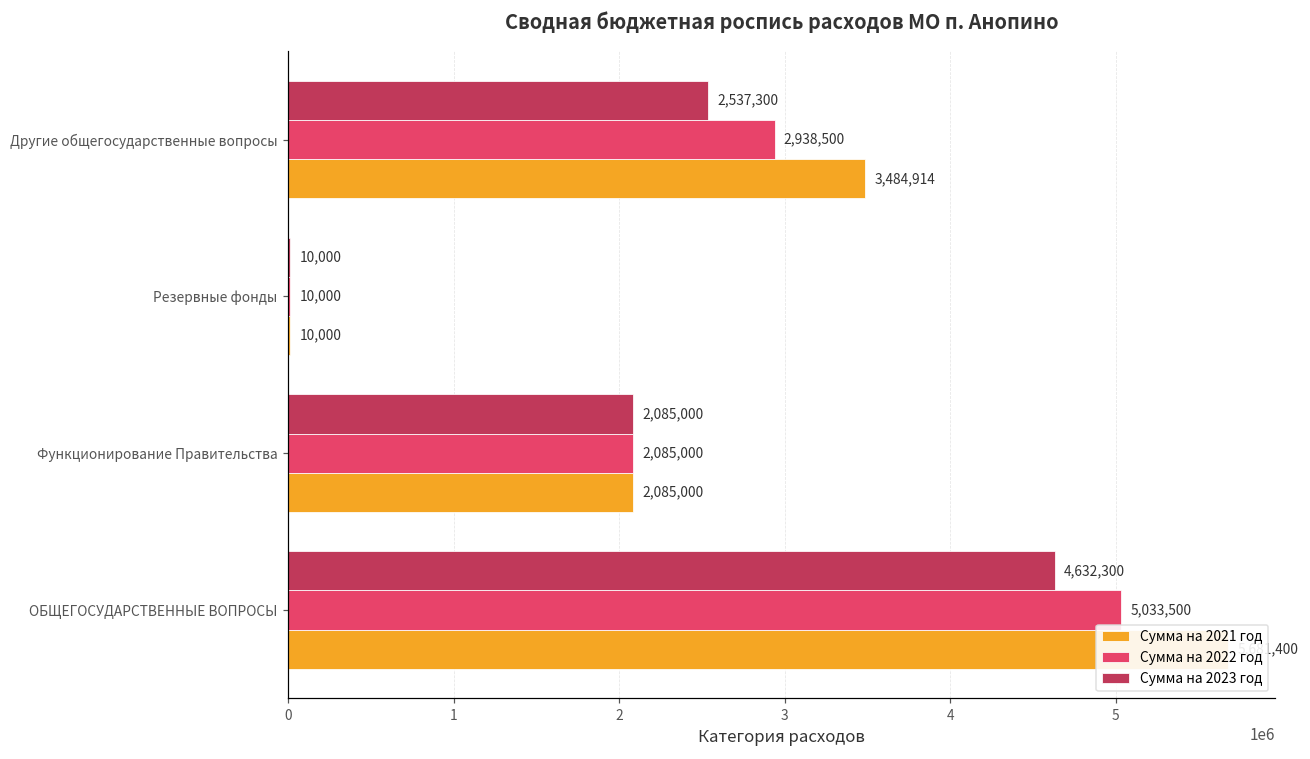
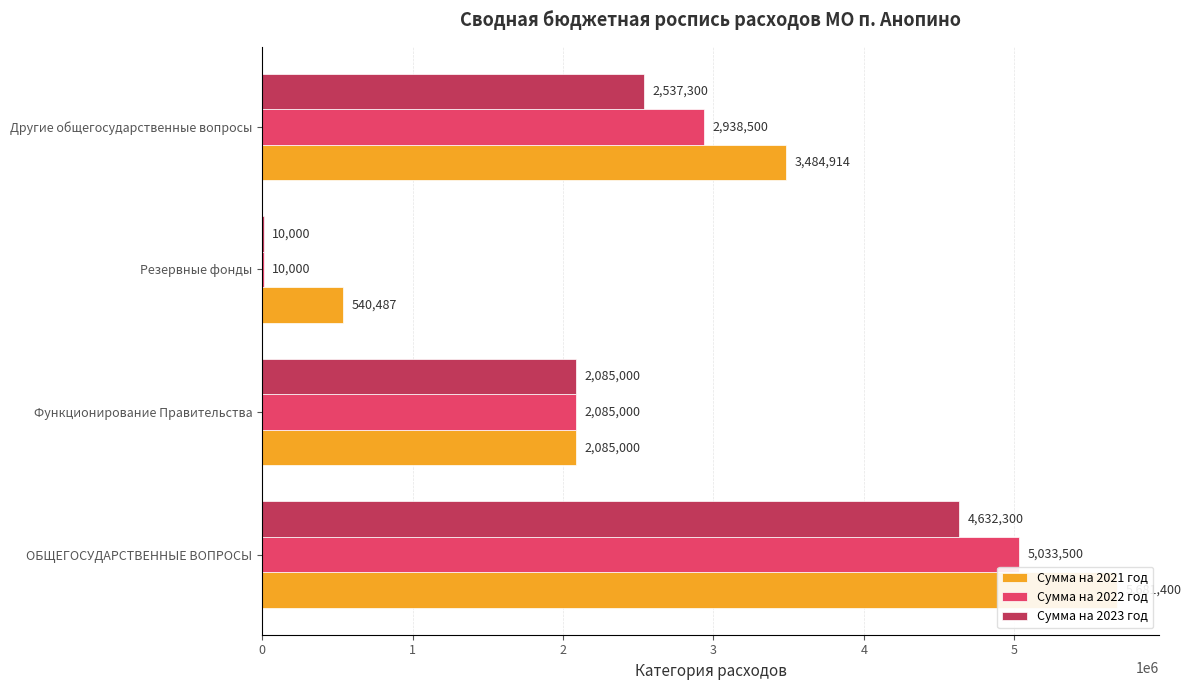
Сумма на 2021 год, Резервные фонды: 10,000 -> 540,487
